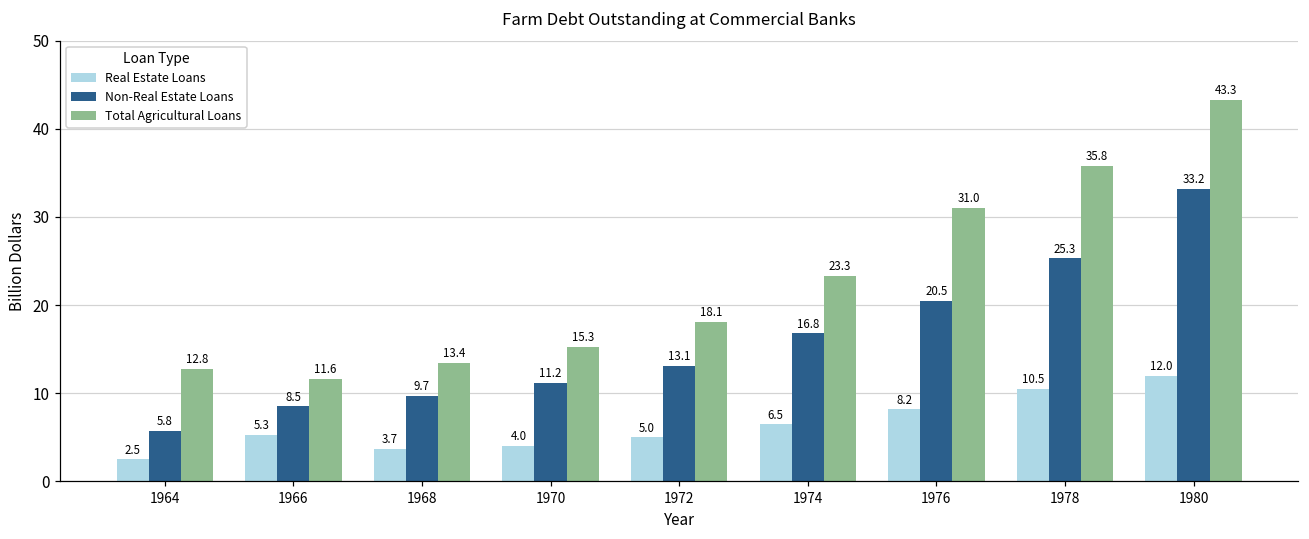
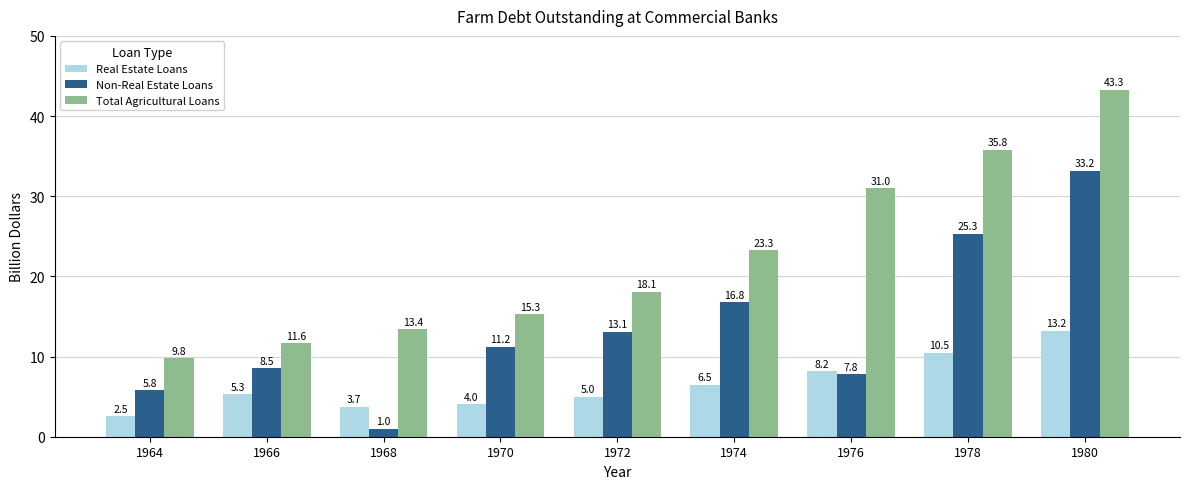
Total Agricultural Loans, 1964: 12.8 -> 9.8
Non-Real Estate Loans, 1968: 9.7 -> 1.0
Non-Real Estate Loans, 1976: 20.5 -> 7.8
Real Estate Loans, 1980: 12.0 -> 13.2
